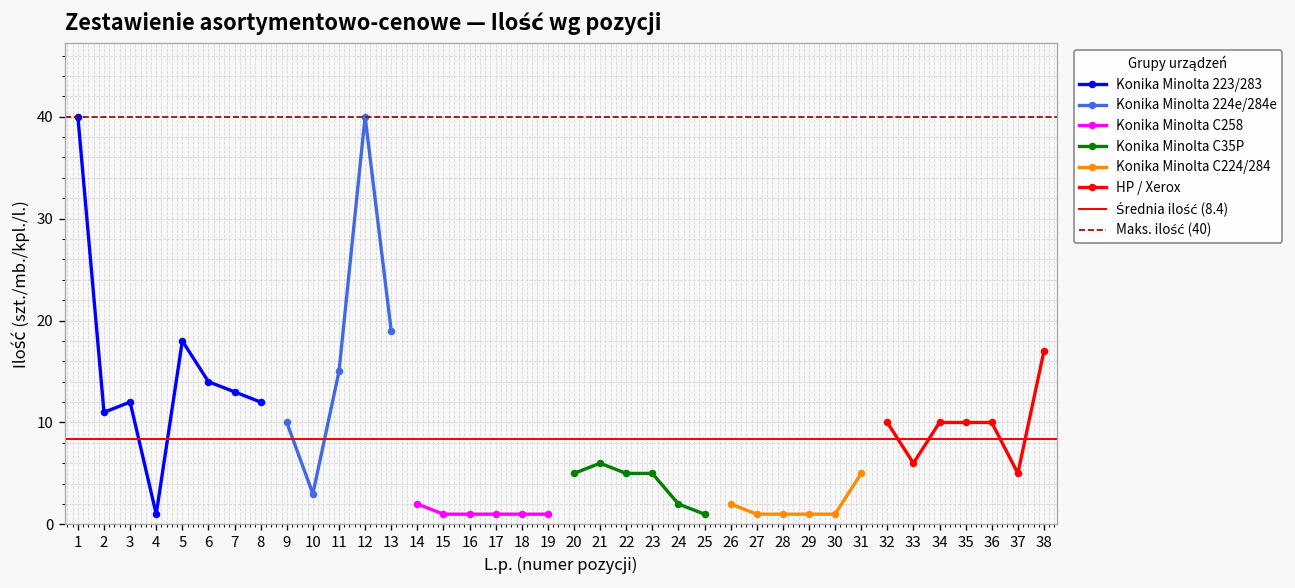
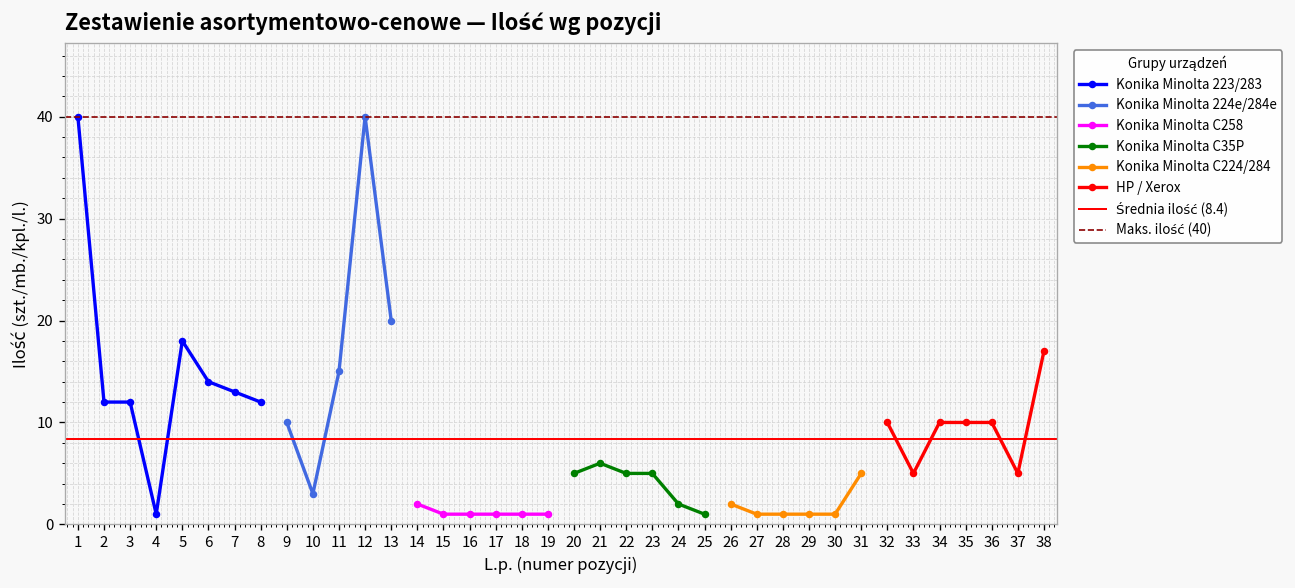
Konika Minolta 223/283, 2: 11 -> 12
Konika Minolta 224e/284e, 13: 19 -> 20
HP / Xerox, 33: 6 -> 5
